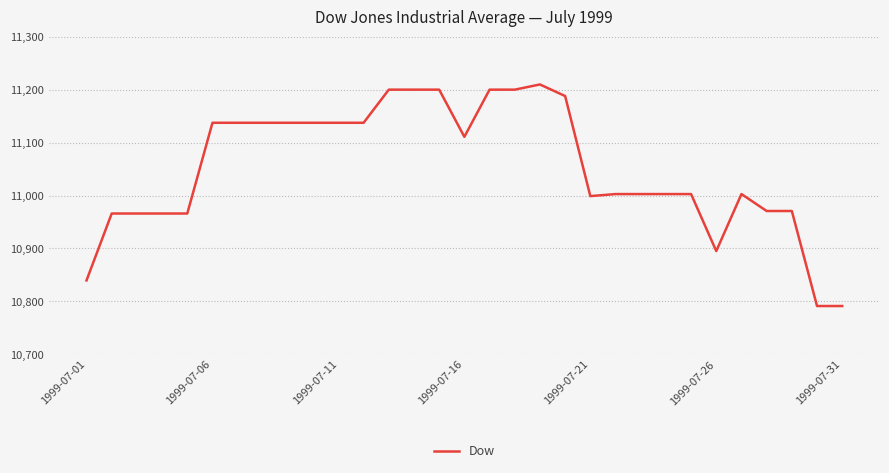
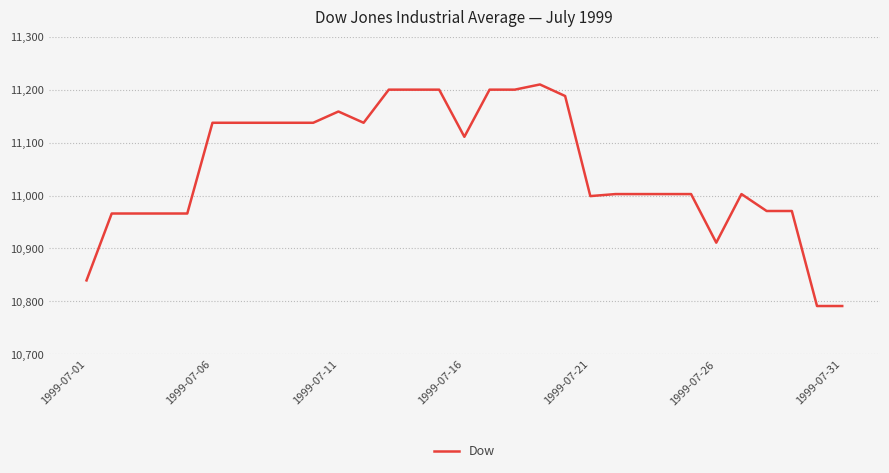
1999-07-11: 11,140 -> 11,160
1999-07-26: 10,900 -> 10,910
